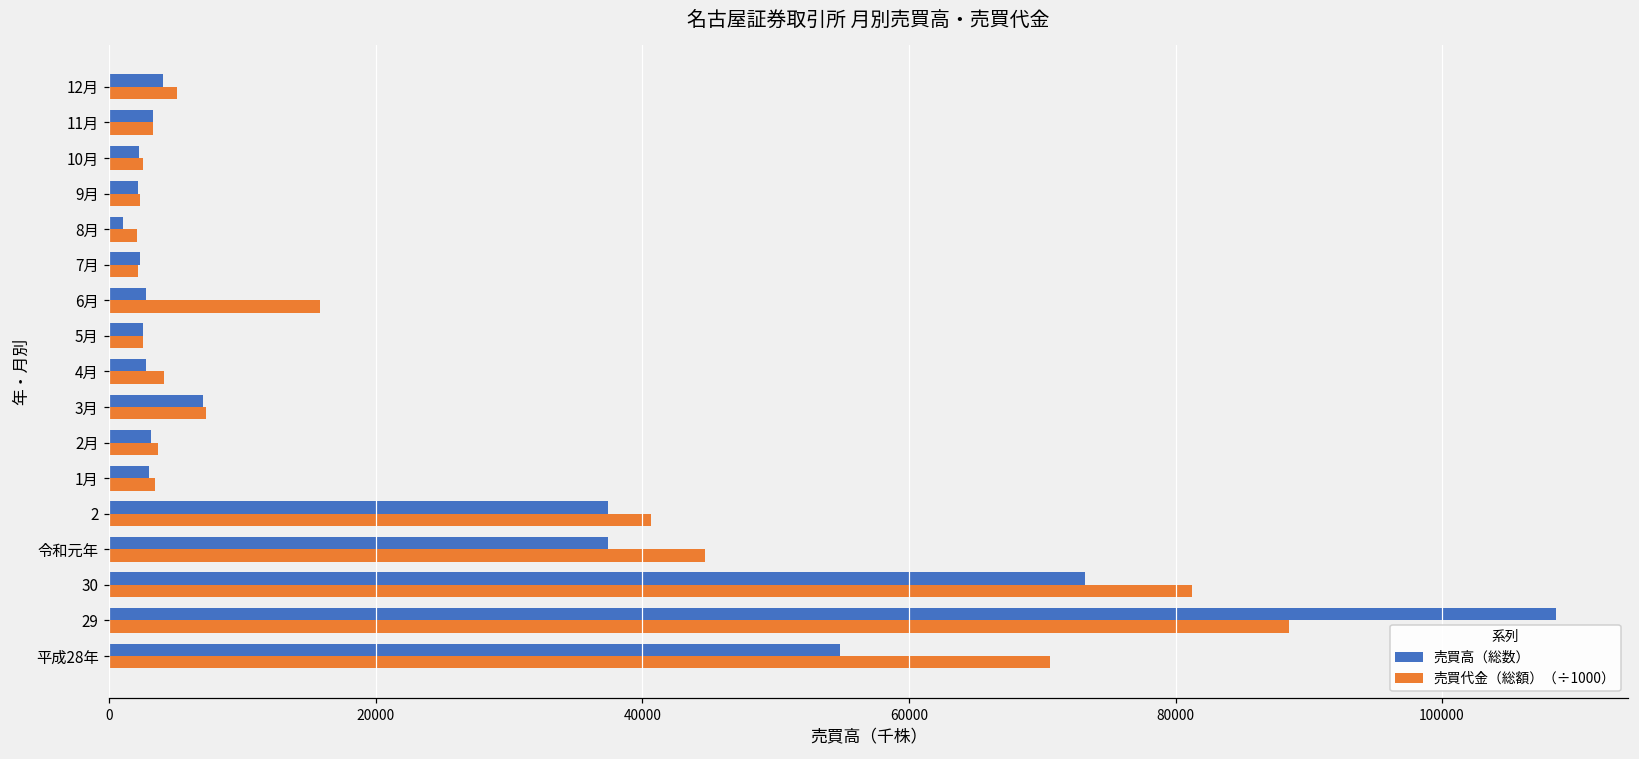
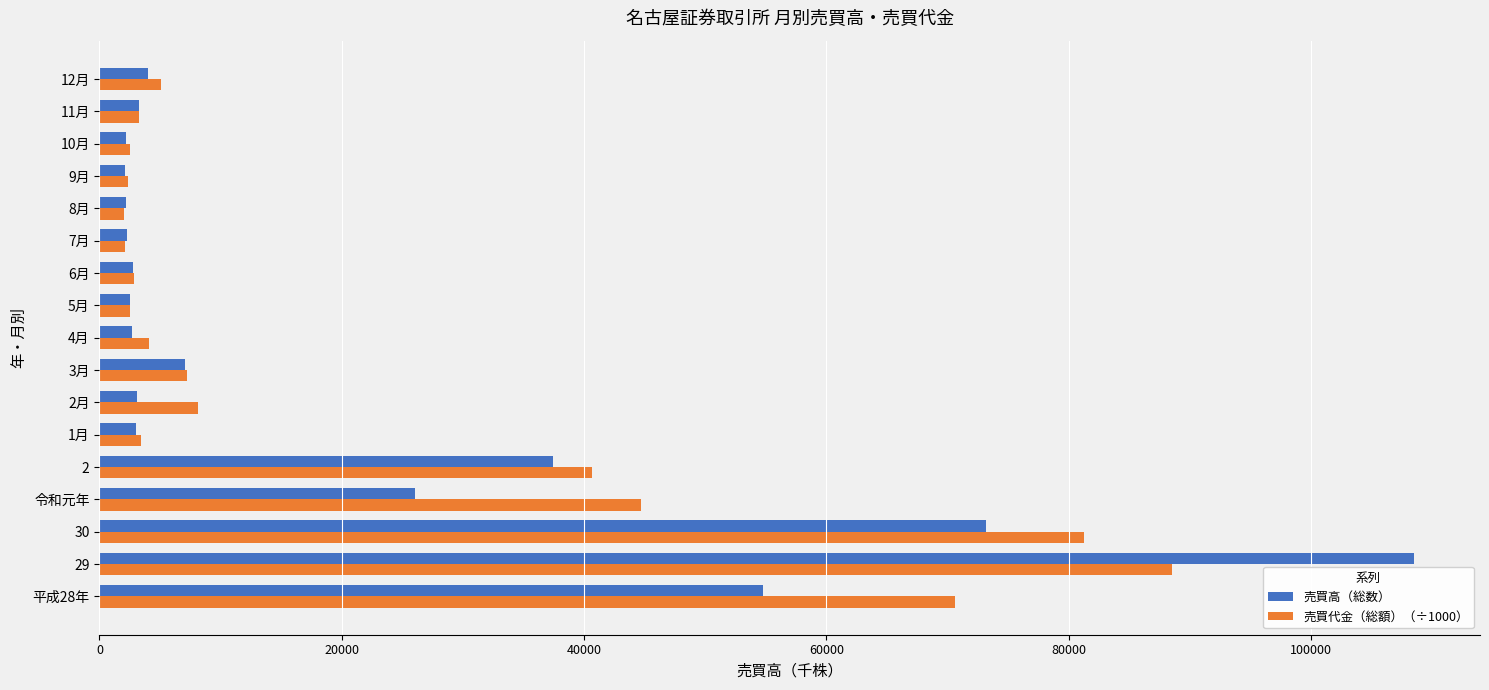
売買高（総数）, 8月: 1000 -> 2200
売買代金（総額）（÷1000）, 6月: 15800 -> 2900
売買代金（総額）（÷1000）, 2月: 3700 -> 8100
売買高（総数）, 令和元年: 37400 -> 26100
